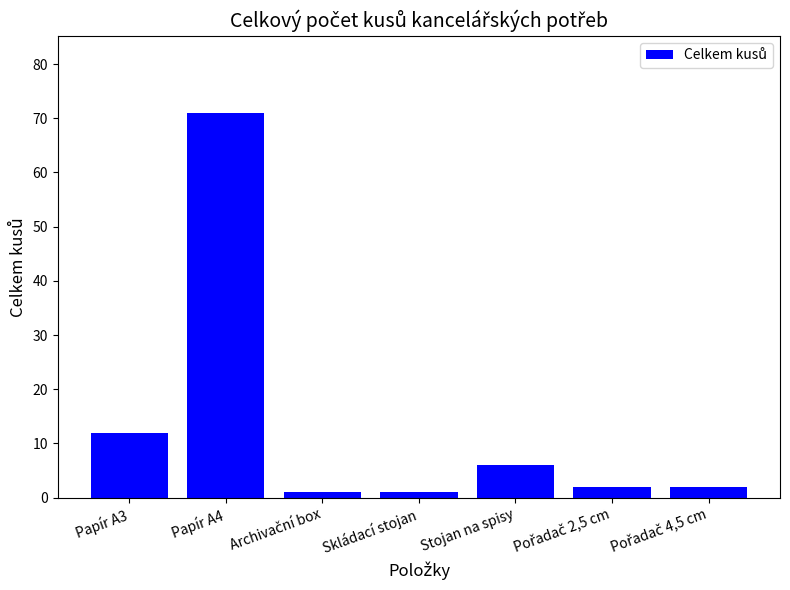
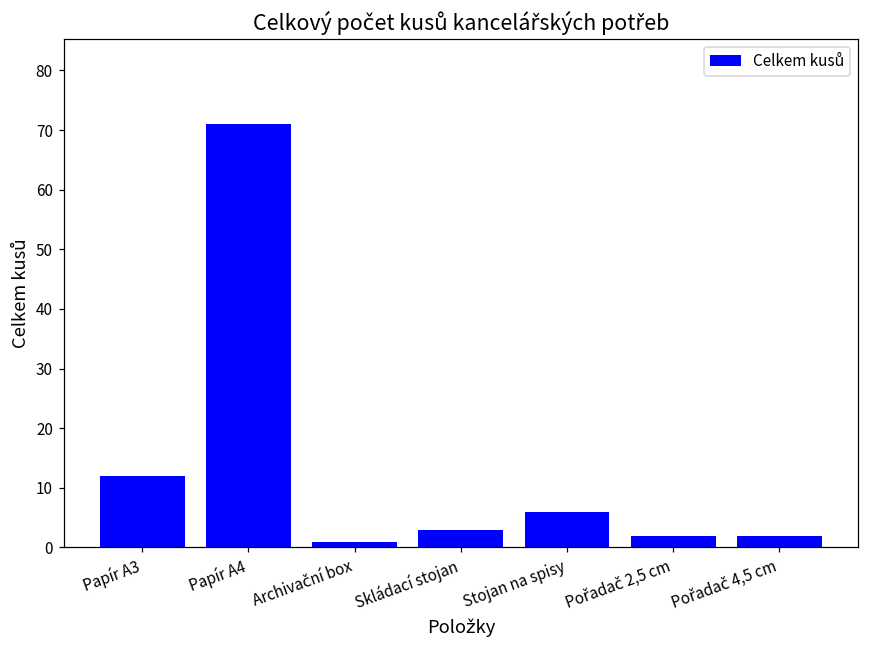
Skládací stojan: 1 -> 3
